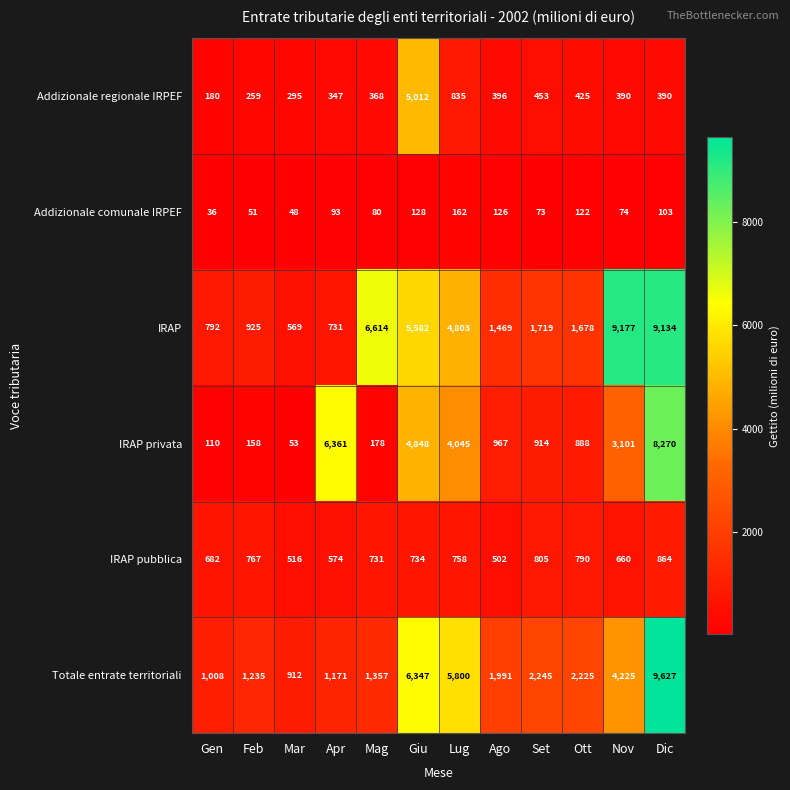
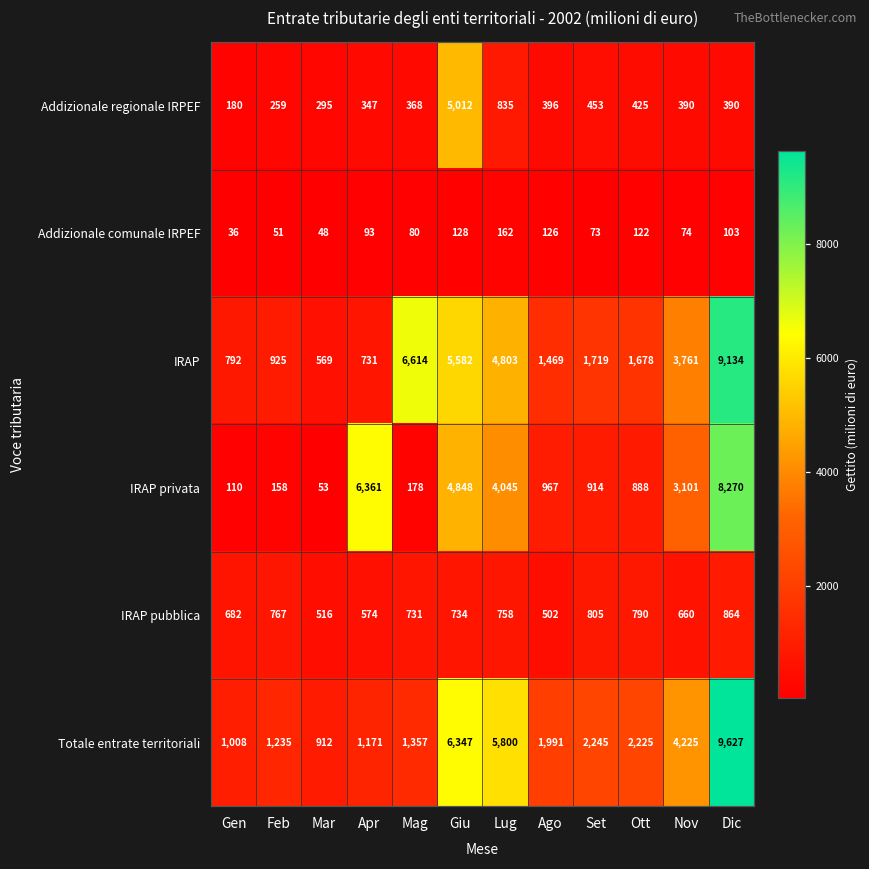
IRAP, Nov: 9,177 -> 3,761
